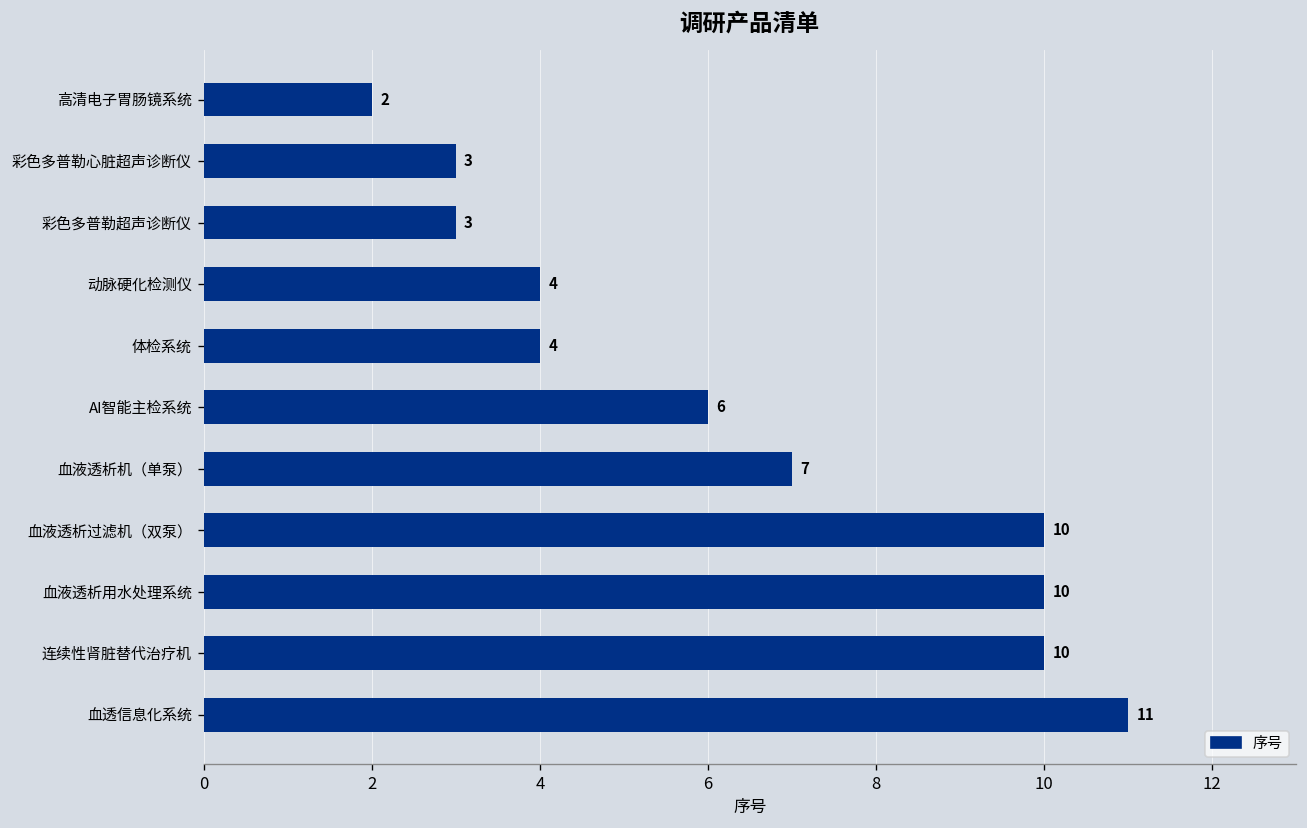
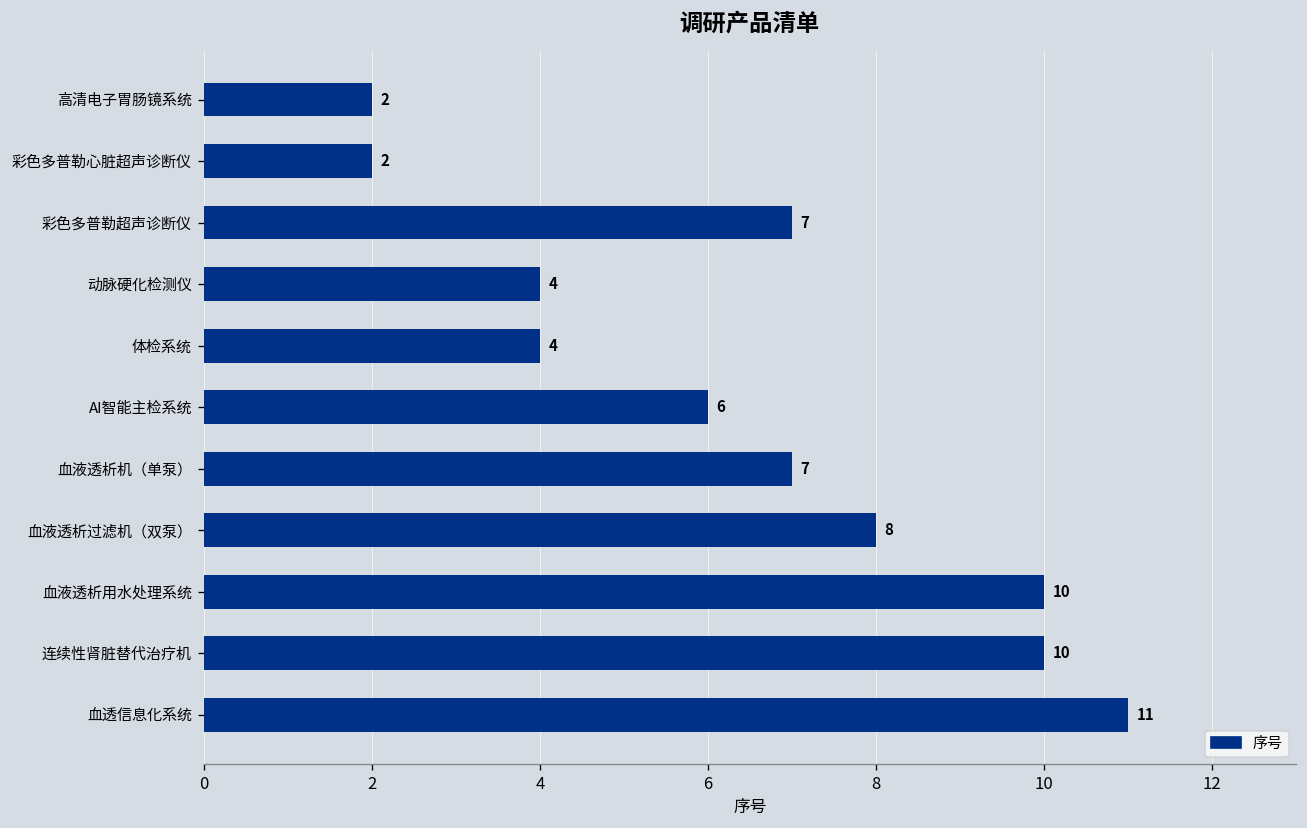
彩色多普勒心脏超声诊断仪: 3 -> 2
彩色多普勒超声诊断仪: 3 -> 7
血液透析过滤机（双泵）: 10 -> 8
